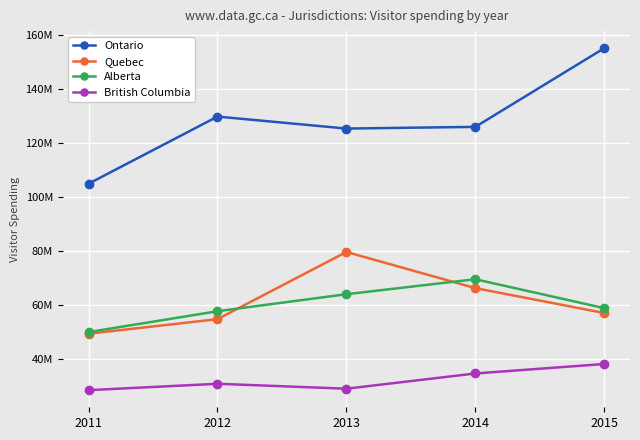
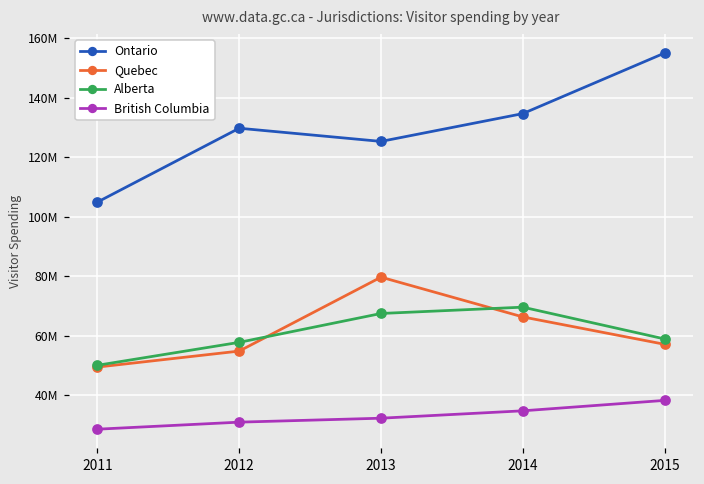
Alberta, 2013: 64000000 -> 67000000
British Columbia, 2013: 29000000 -> 32000000
Ontario, 2014: 126000000 -> 135000000
